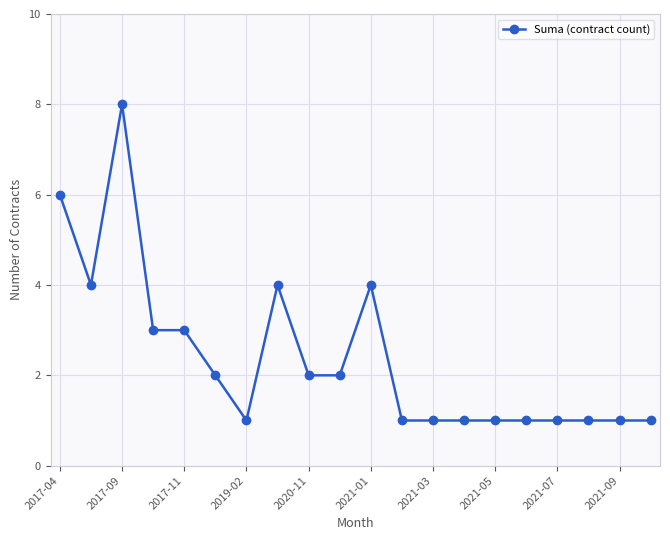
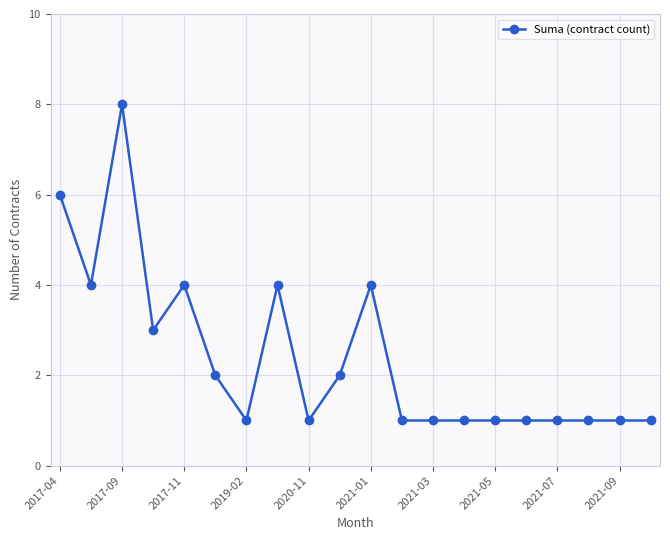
2017-11: 3 -> 4
2020-11: 2 -> 1
